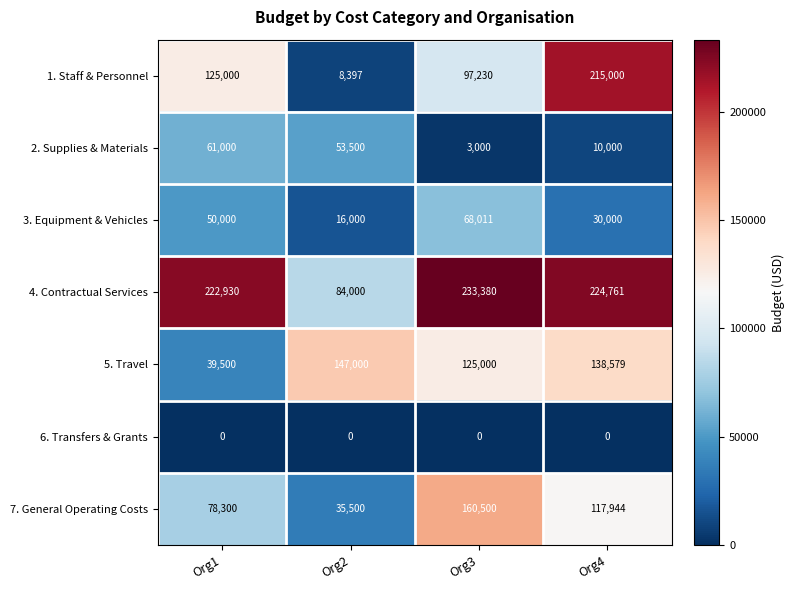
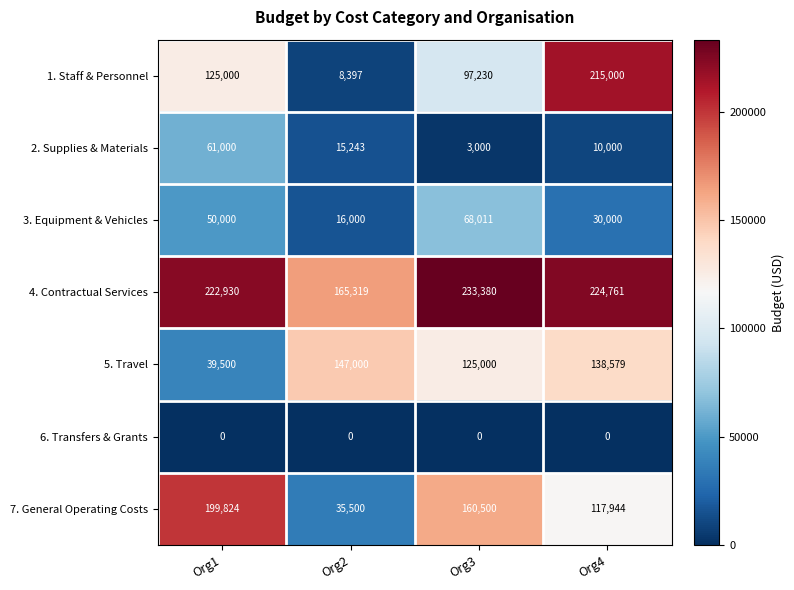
2. Supplies & Materials, Org2: 53,500 -> 15,243
4. Contractual Services, Org2: 84,000 -> 165,319
7. General Operating Costs, Org1: 78,300 -> 199,824
